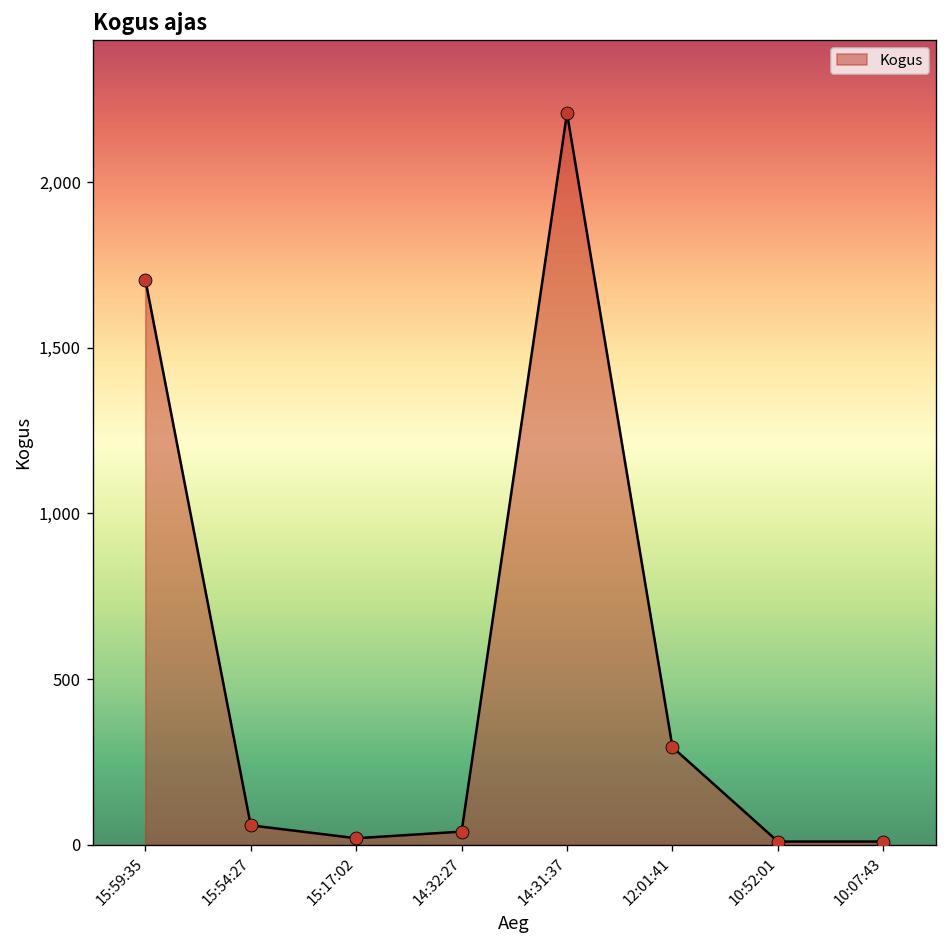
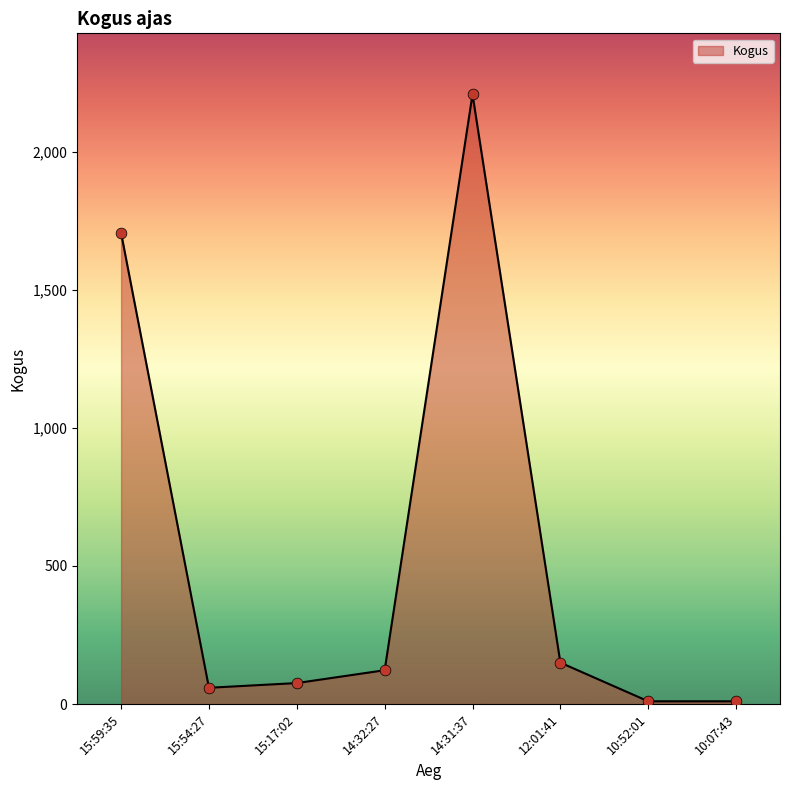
15:17:02: 20 -> 80
14:32:27: 40 -> 120
12:01:41: 290 -> 150
